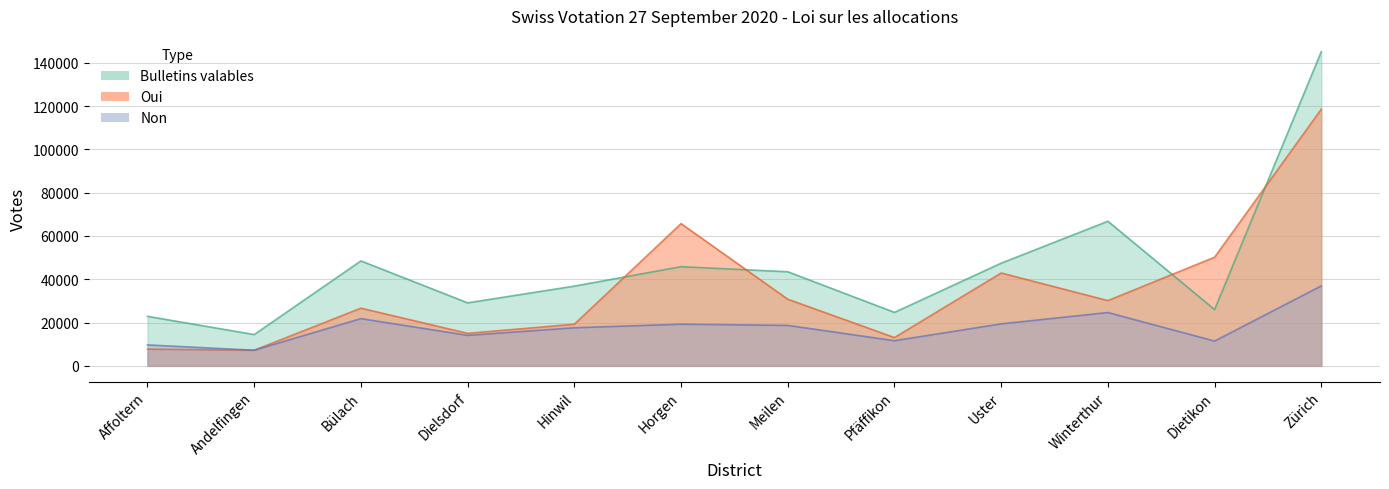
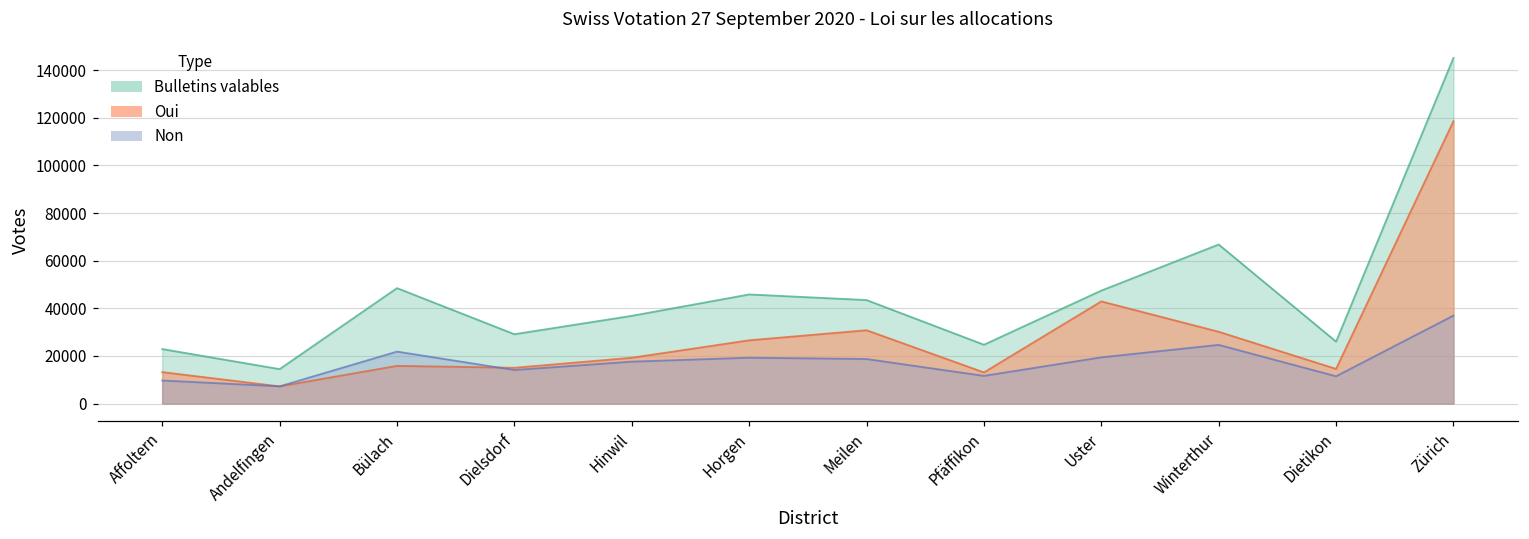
Oui, Affoltern: 8000 -> 13000
Oui, Bülach: 27000 -> 16000
Oui, Horgen: 66000 -> 27000
Oui, Dietikon: 50000 -> 15000
